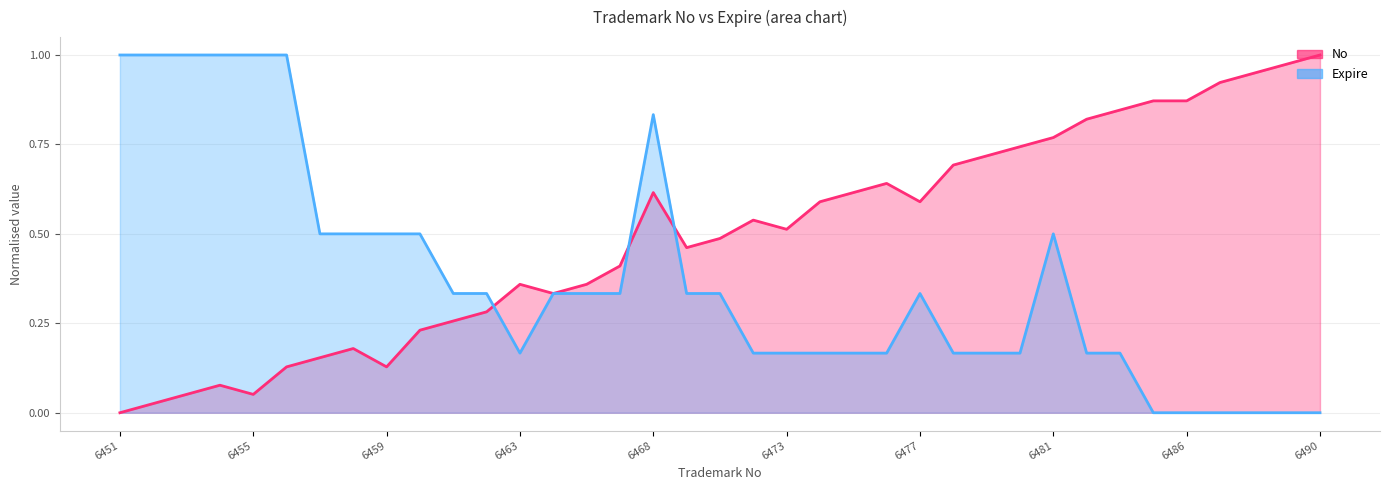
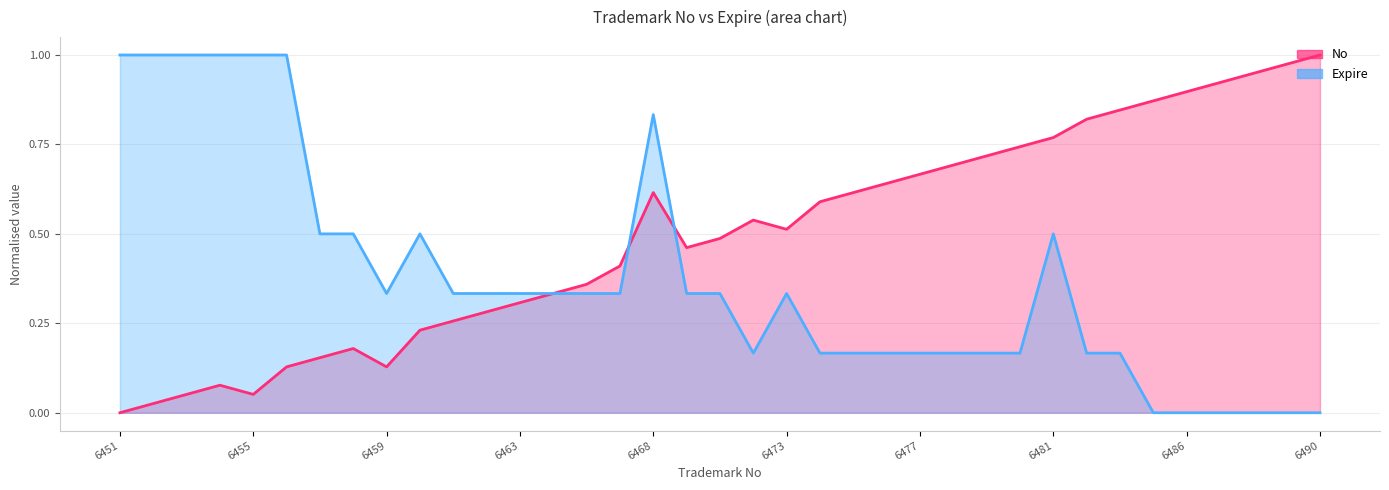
Expire, 6459: 0.50 -> 0.33
No, 6463: 0.36 -> 0.31
Expire, 6463: 0.17 -> 0.33
Expire, 6473: 0.17 -> 0.33
No, 6477: 0.59 -> 0.67
Expire, 6477: 0.33 -> 0.17
No, 6486: 0.87 -> 0.90
